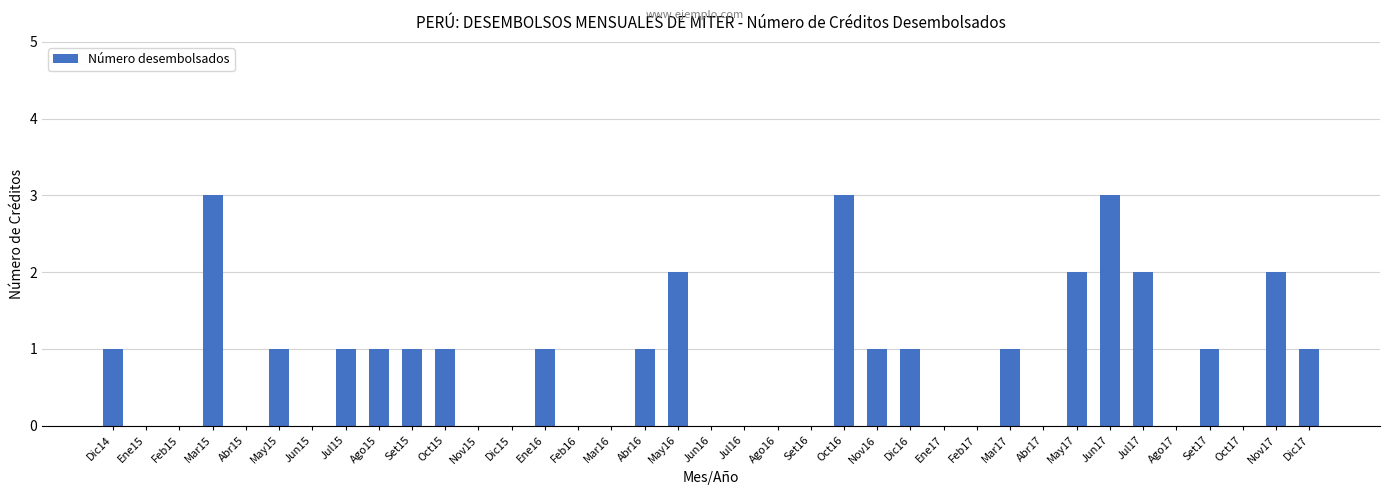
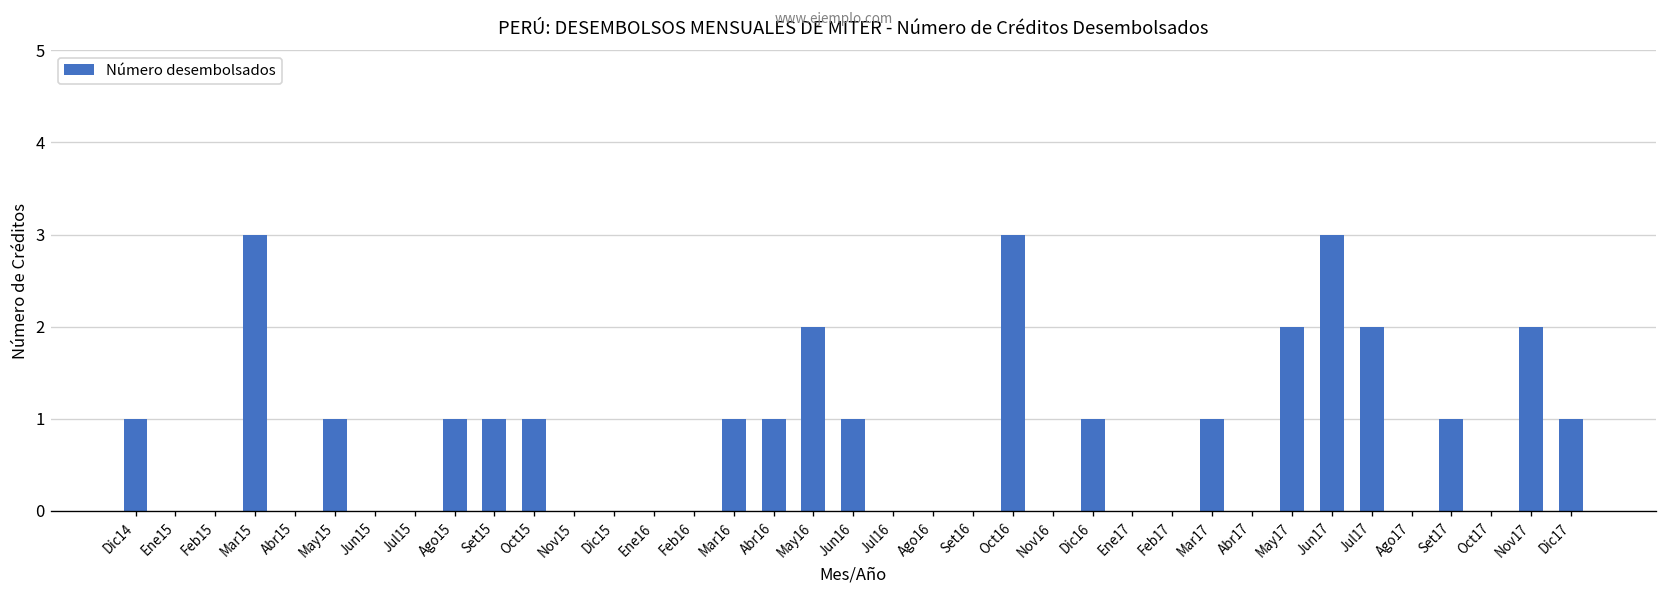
Jul15: 1 -> 0
Ene16: 1 -> 0
Mar16: 0 -> 1
Jun16: 0 -> 1
Nov16: 1 -> 0
